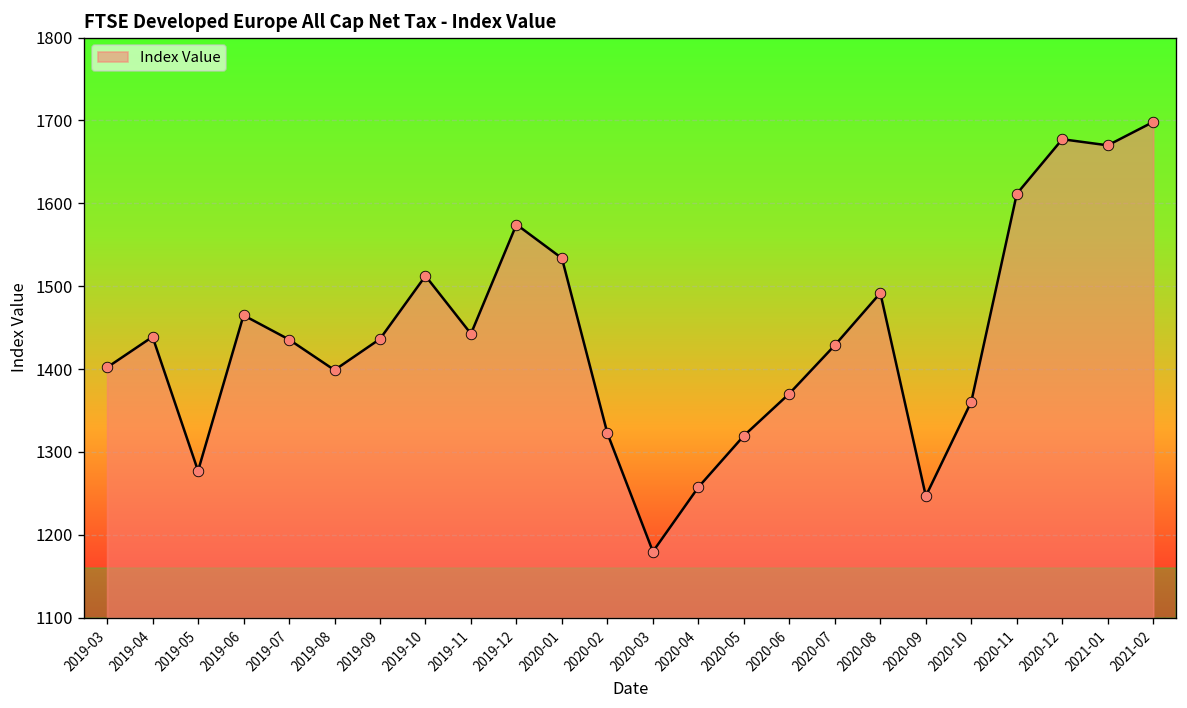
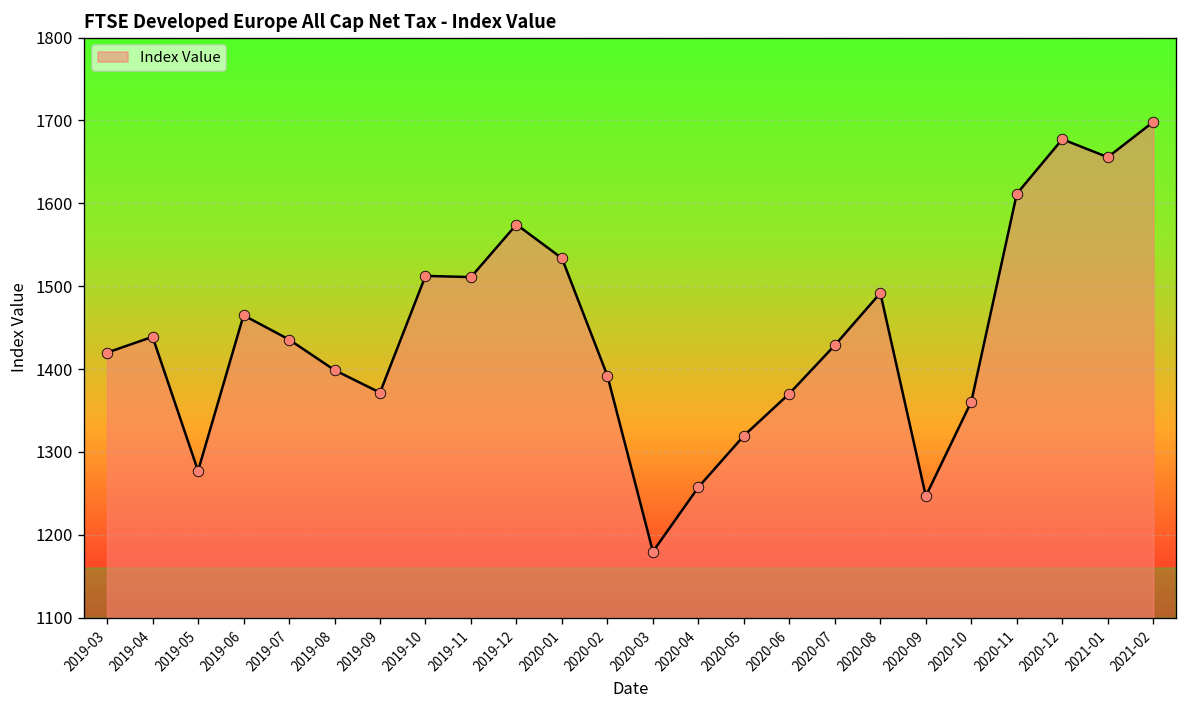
2019-03: 1400 -> 1420
2019-09: 1440 -> 1370
2019-11: 1440 -> 1510
2020-02: 1320 -> 1390
2021-01: 1670 -> 1660
